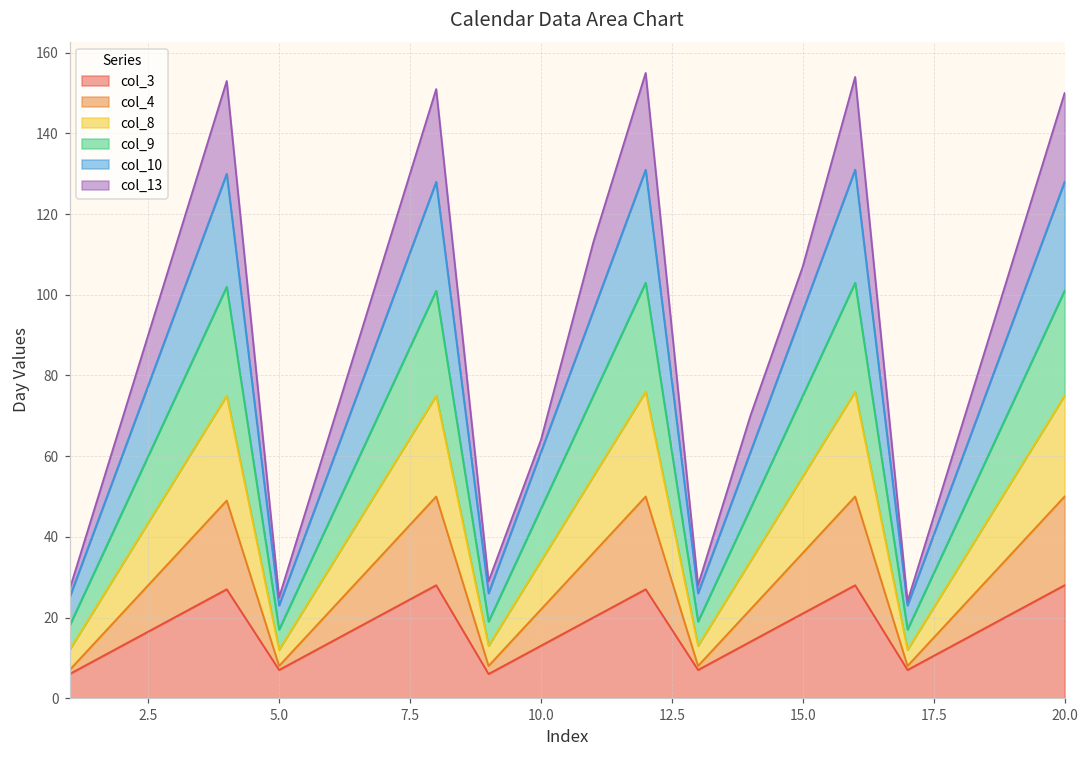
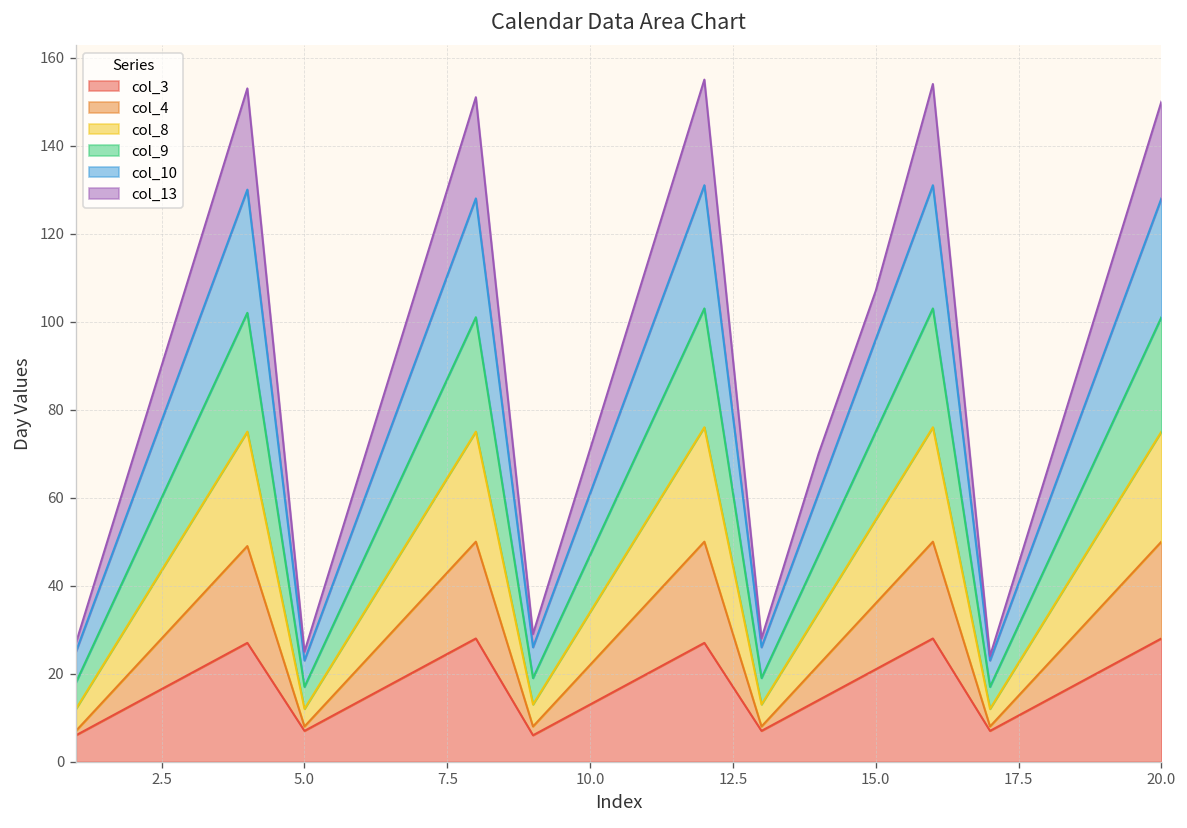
col_13, 10.0: 3 -> 10
